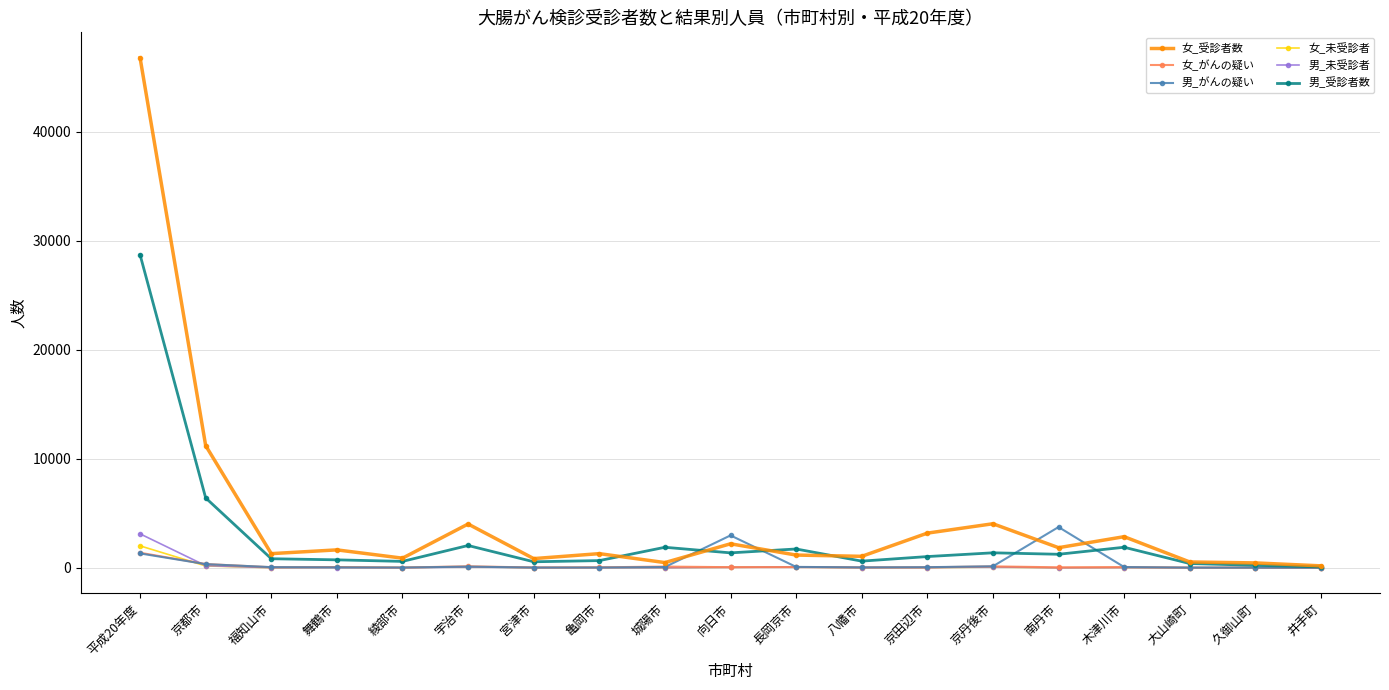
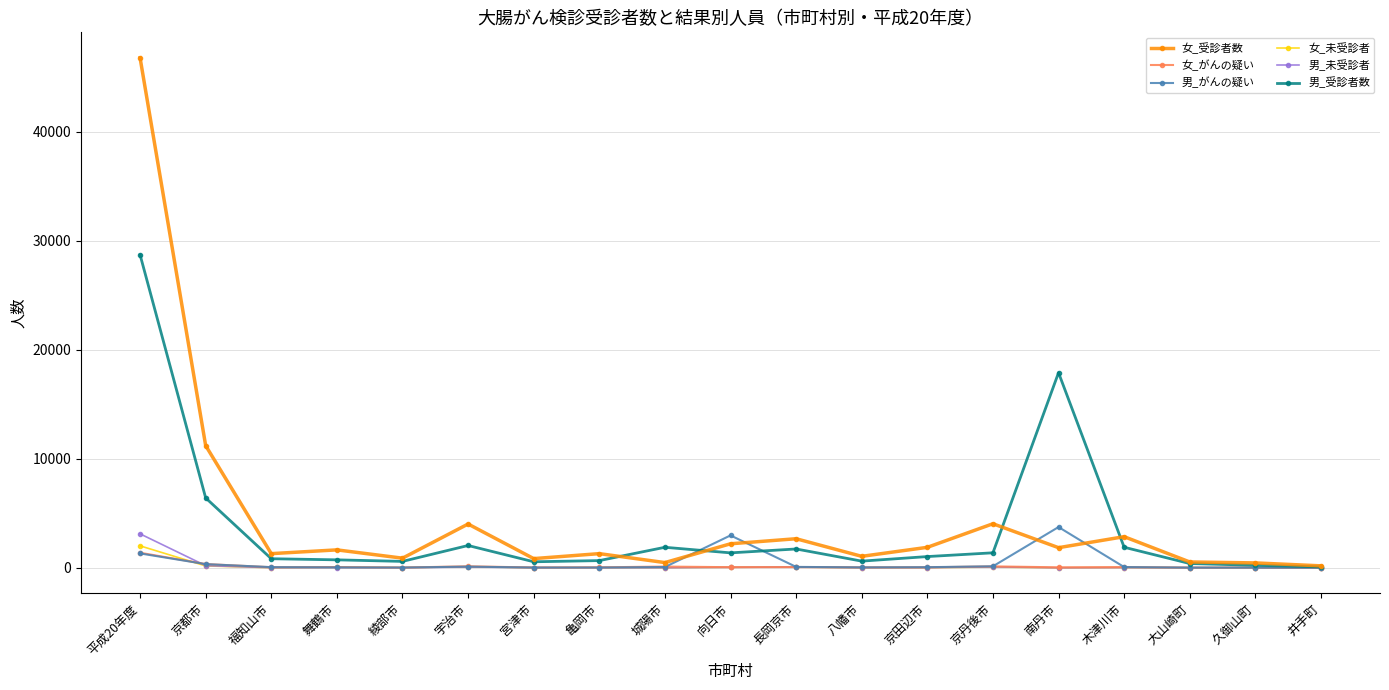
女_受診者数, 長岡京市: 1200 -> 2700
女_受診者数, 京田辺市: 3200 -> 1900
男_受診者数, 南丹市: 1200 -> 17900
